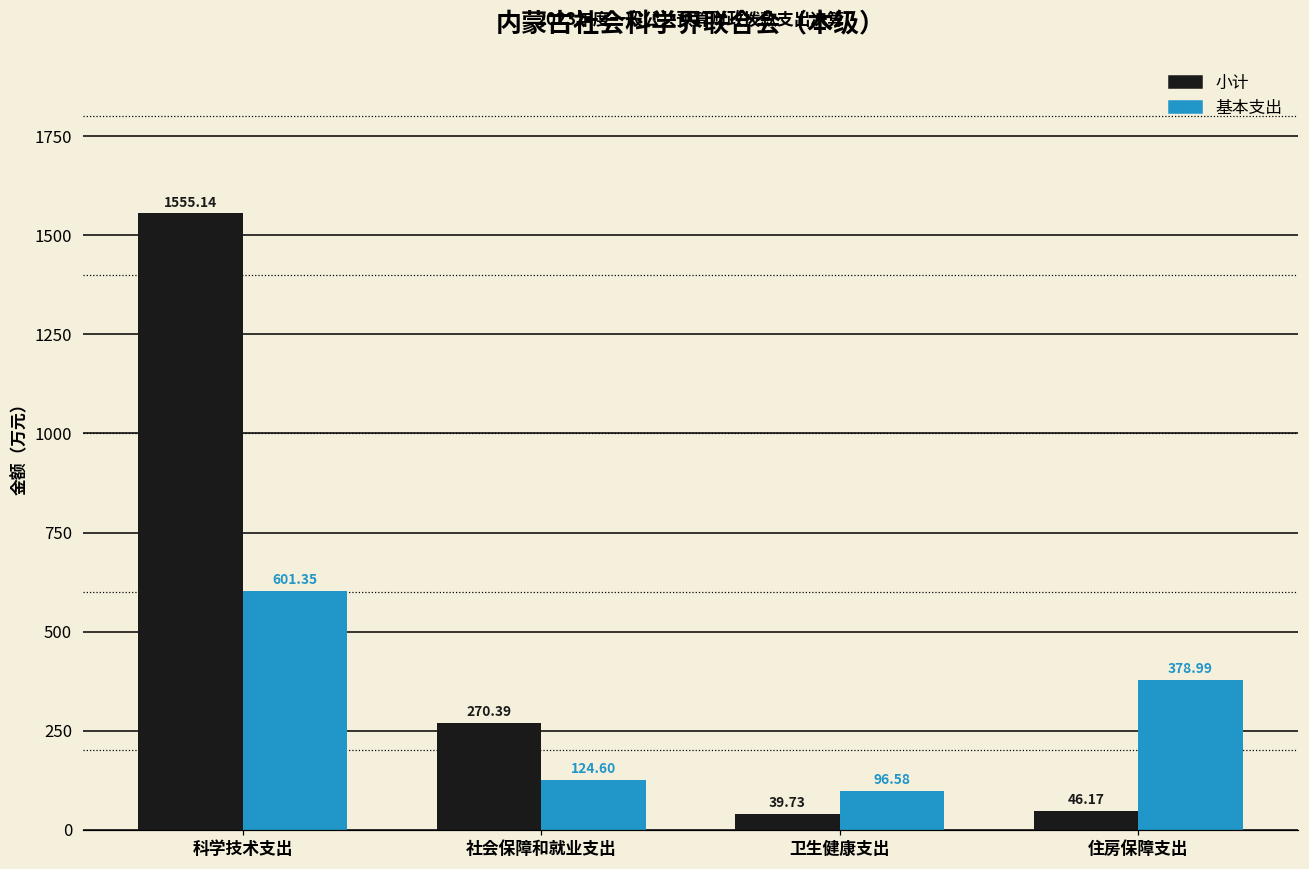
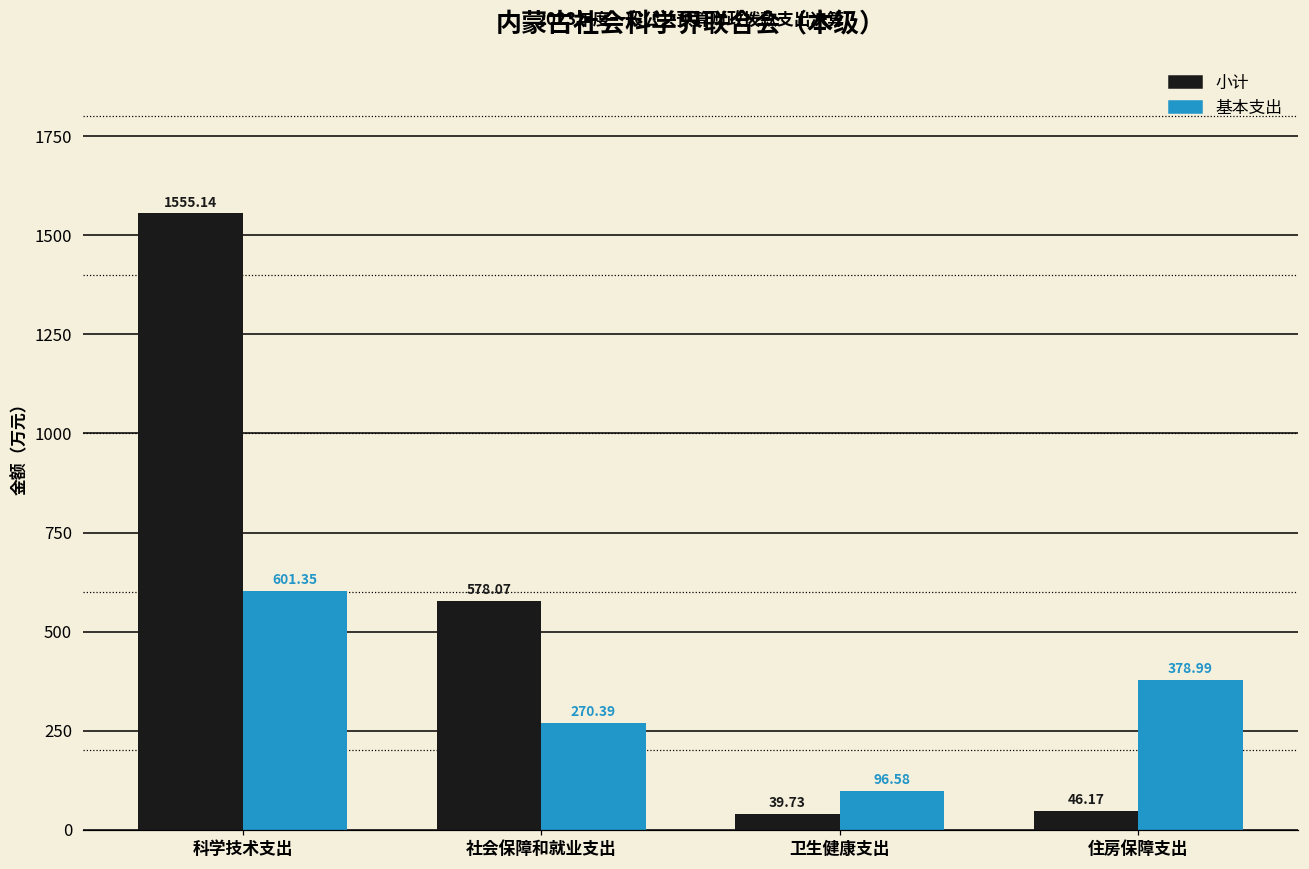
小计, 社会保障和就业支出: 270.39 -> 578.07
基本支出, 社会保障和就业支出: 124.60 -> 270.39
